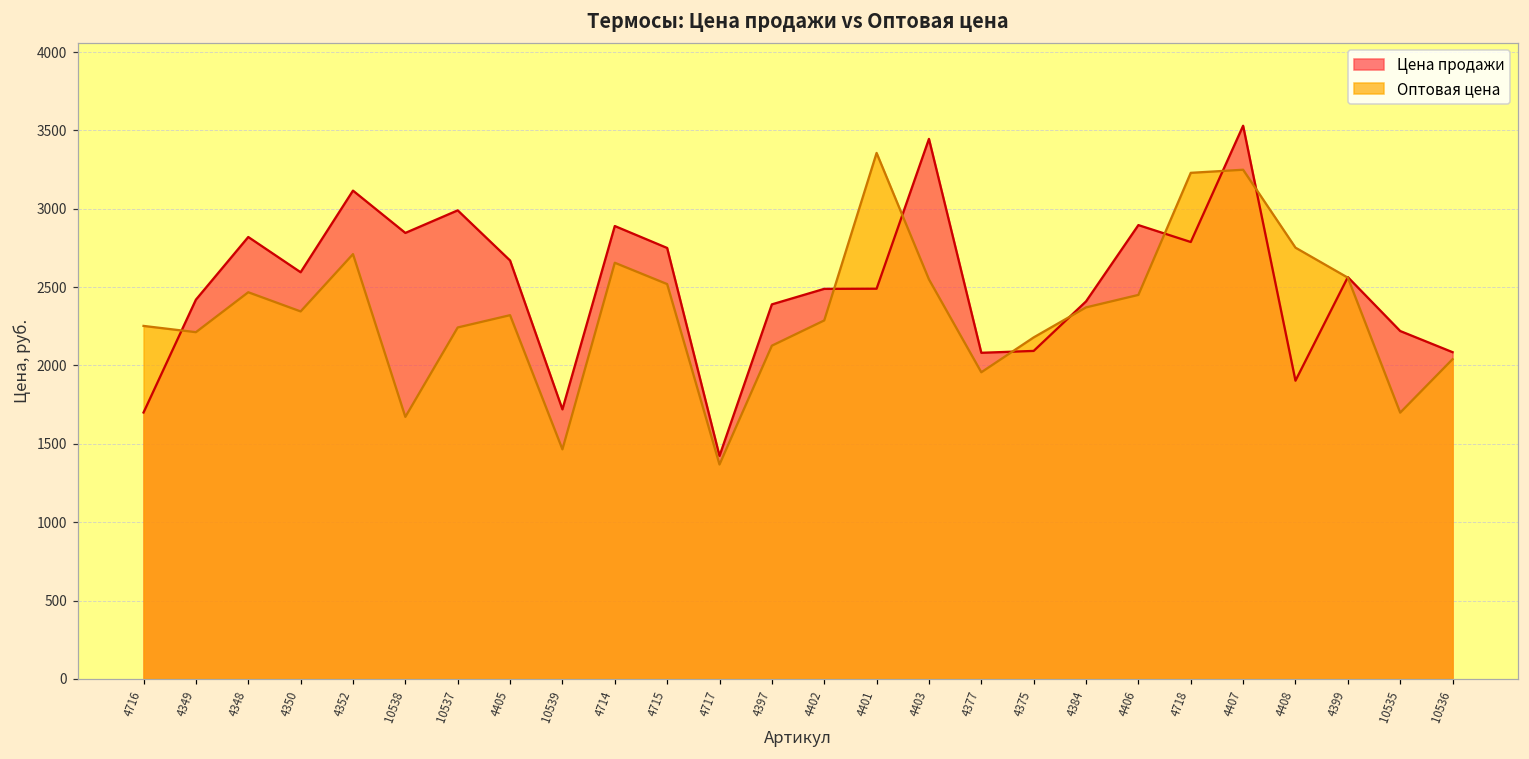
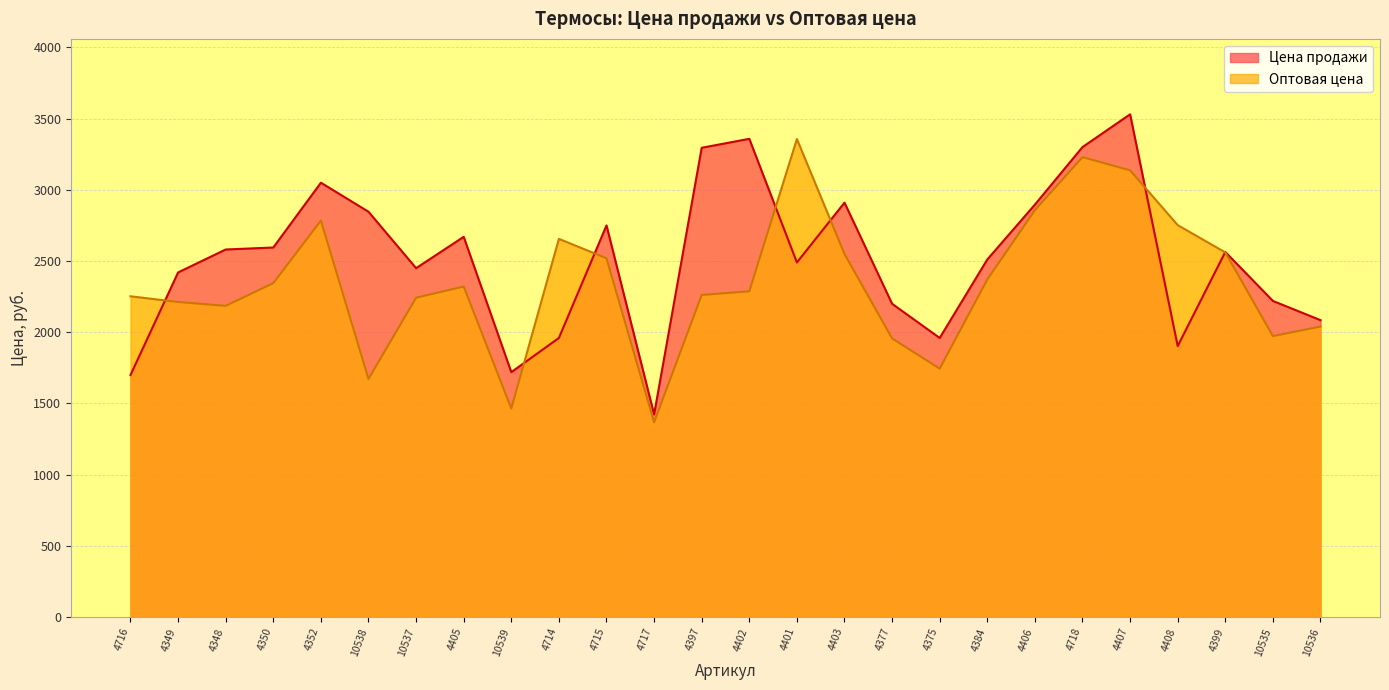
Цена продажи, 4348: 2820 -> 2580
Оптовая цена, 4348: 2470 -> 2190
Цена продажи, 4352: 3120 -> 3050
Оптовая цена, 4352: 2710 -> 2780
Цена продажи, 10537: 2990 -> 2450
Цена продажи, 4714: 2890 -> 1960
Цена продажи, 4397: 2390 -> 3300
Оптовая цена, 4397: 2130 -> 2260
Цена продажи, 4402: 2490 -> 3360
Цена продажи, 4403: 3450 -> 2910
Цена продажи, 4377: 2080 -> 2200
Цена продажи, 4375: 2090 -> 1960
Оптовая цена, 4375: 2180 -> 1740
Цена продажи, 4384: 2410 -> 2510
Оптовая цена, 4406: 2450 -> 2860
Цена продажи, 4718: 2790 -> 3300
Оптовая цена, 4407: 3250 -> 3140
Оптовая цена, 10535: 1700 -> 1970
